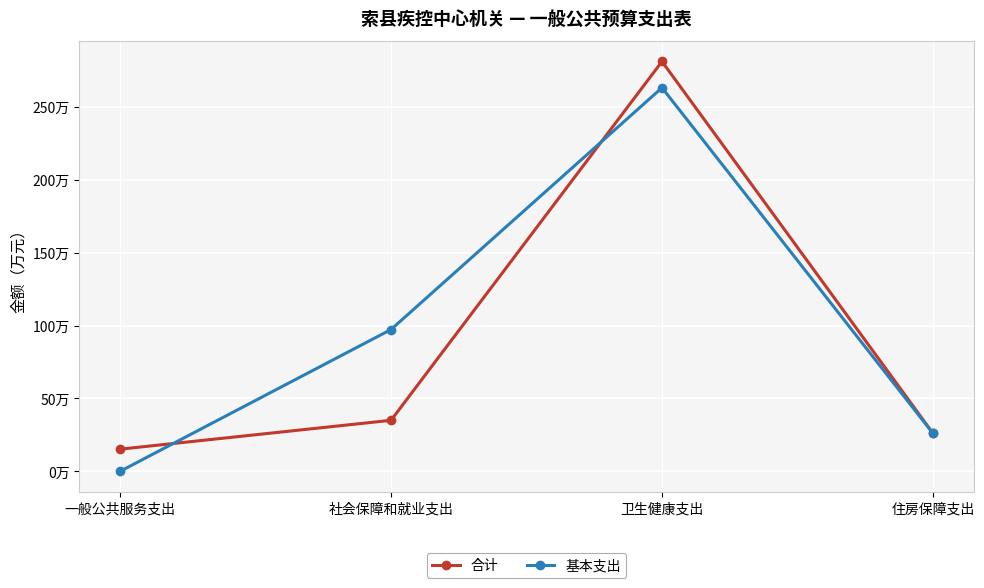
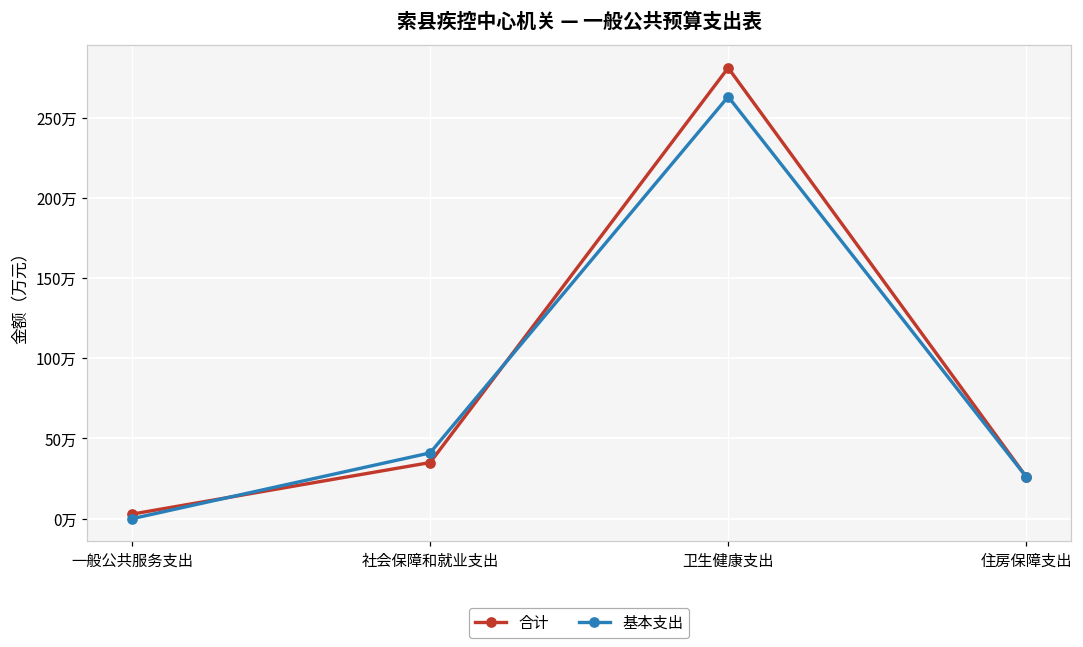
合计, 一般公共服务支出: 15万 -> 3万
基本支出, 社会保障和就业支出: 97万 -> 41万
